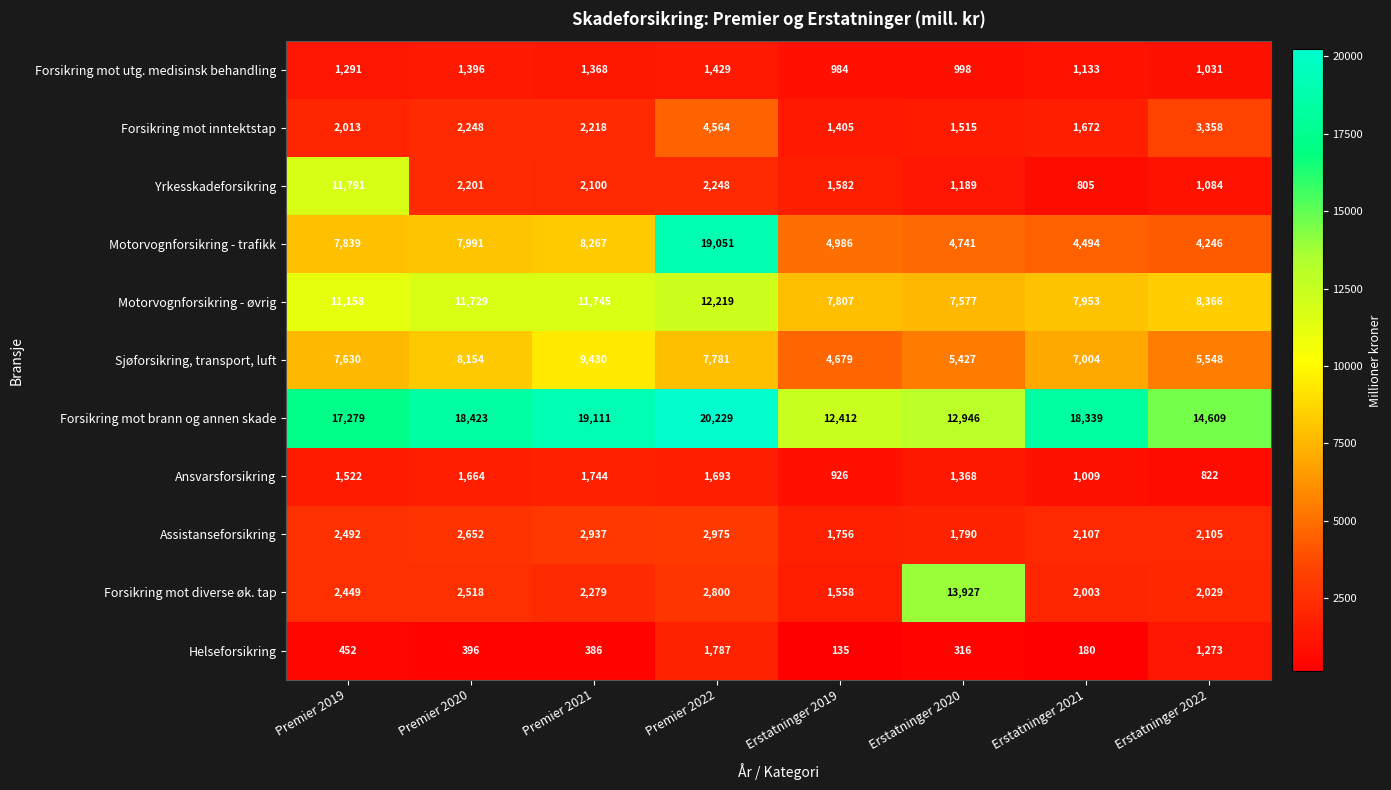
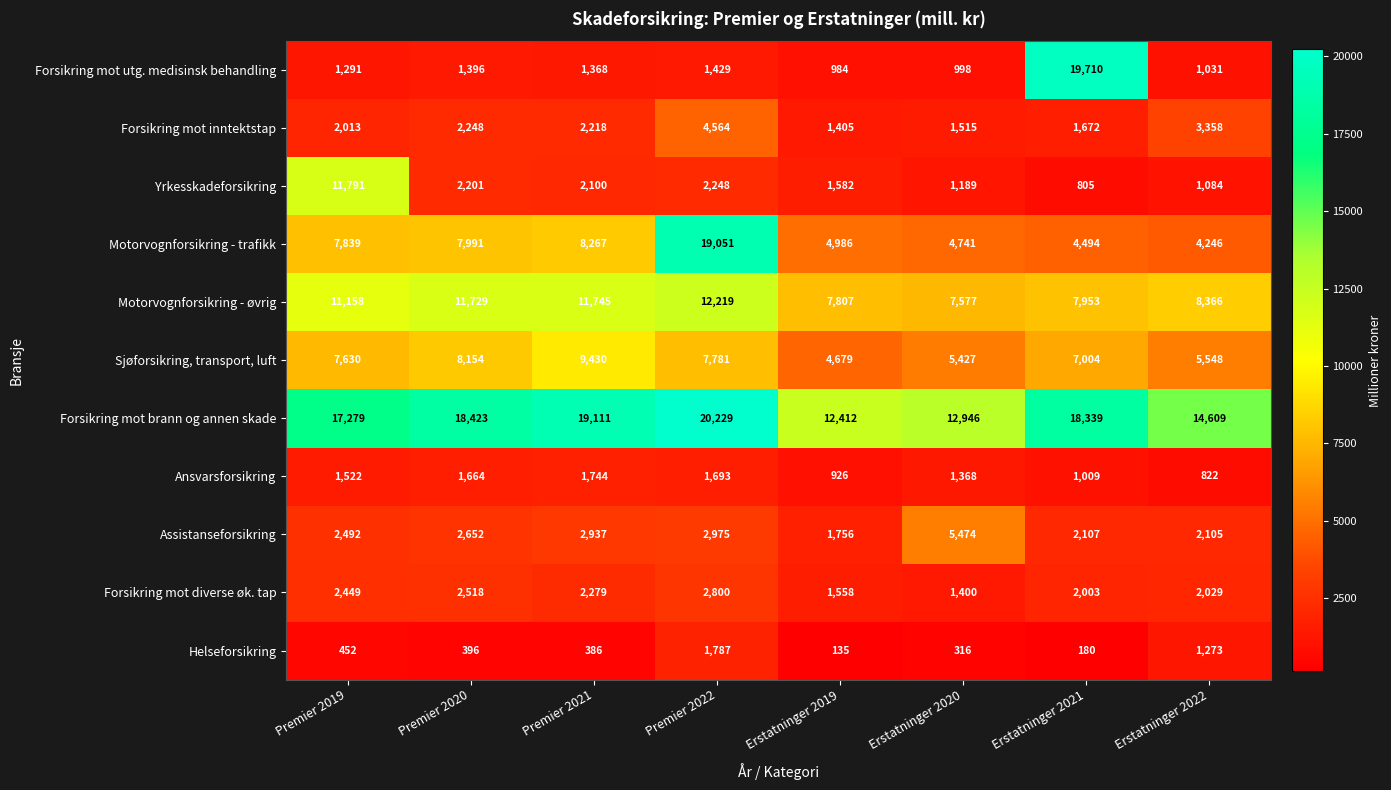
Forsikring mot utg. medisinsk behandling, Erstatninger 2021: 1,133 -> 19,710
Assistanseforsikring, Erstatninger 2020: 1,790 -> 5,474
Forsikring mot diverse øk. tap, Erstatninger 2020: 13,927 -> 1,400
